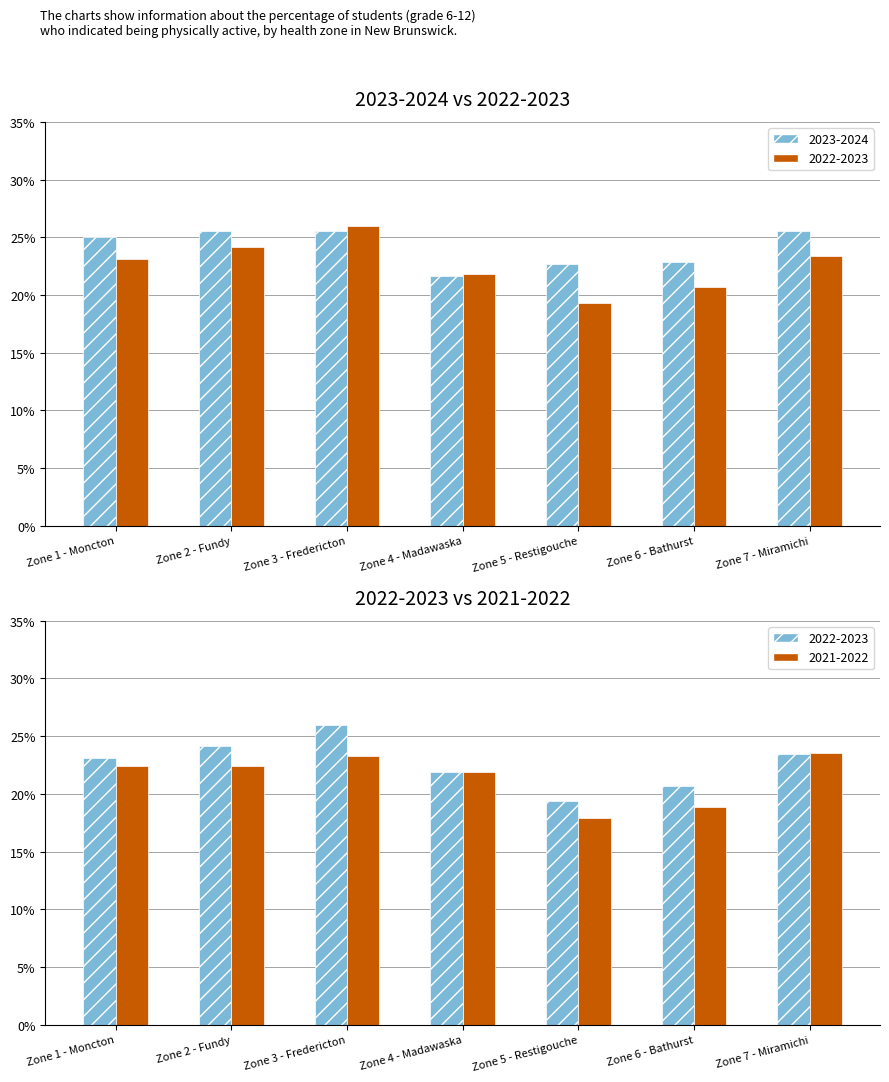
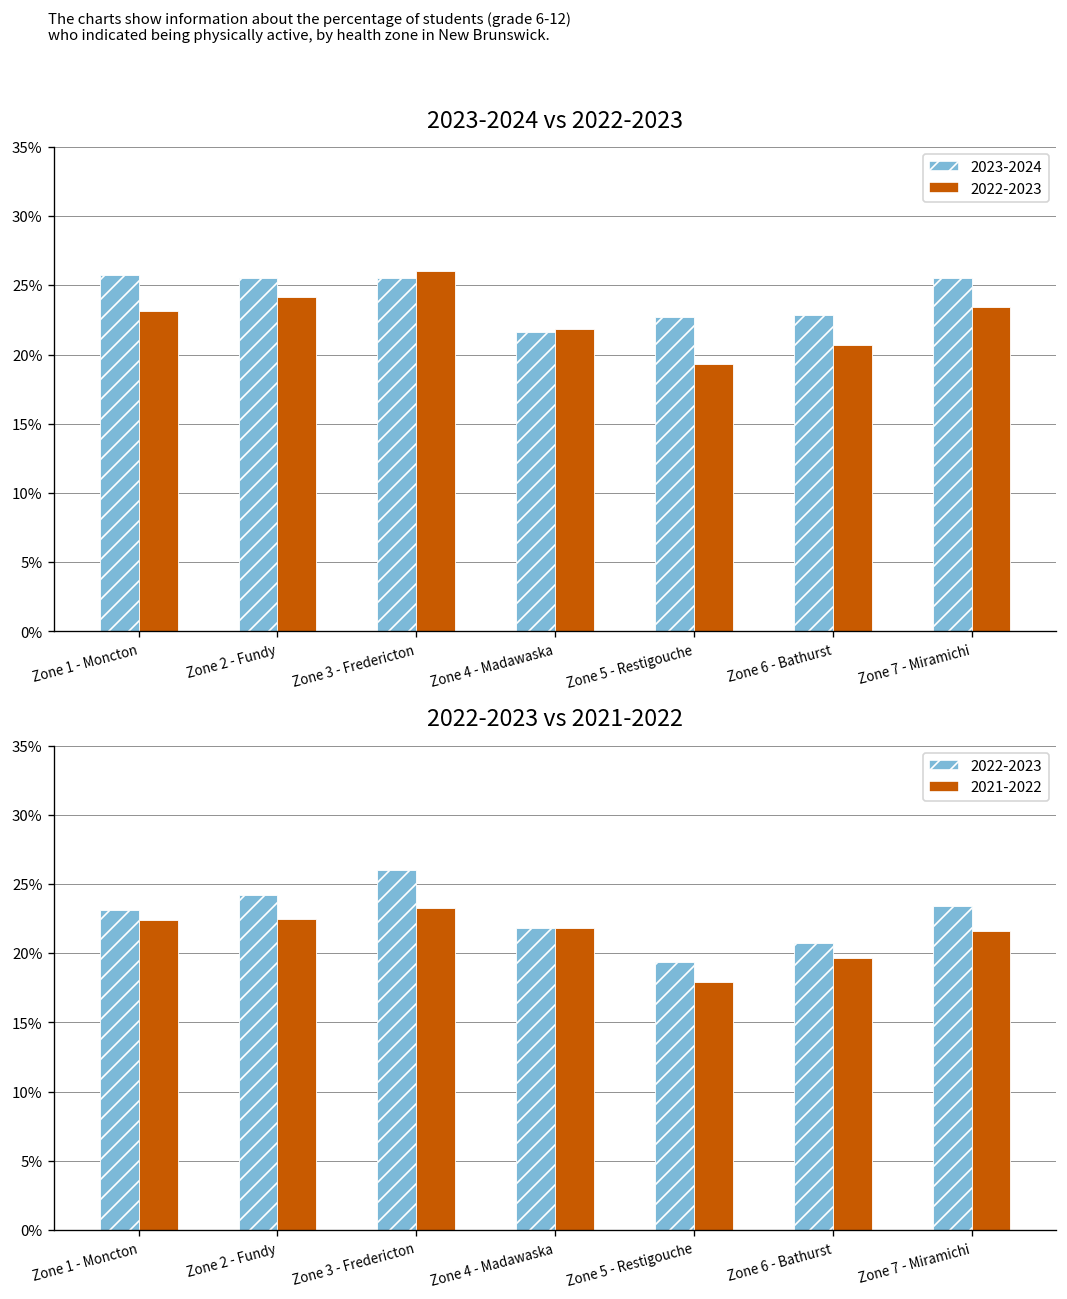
2023-2024 vs 2022-2023, 2023-2024, Zone 1 - Moncton: 25.0% -> 25.8%
2022-2023 vs 2021-2022, 2021-2022, Zone 6 - Bathurst: 18.9% -> 19.7%
2022-2023 vs 2021-2022, 2021-2022, Zone 7 - Miramichi: 23.5% -> 21.6%
